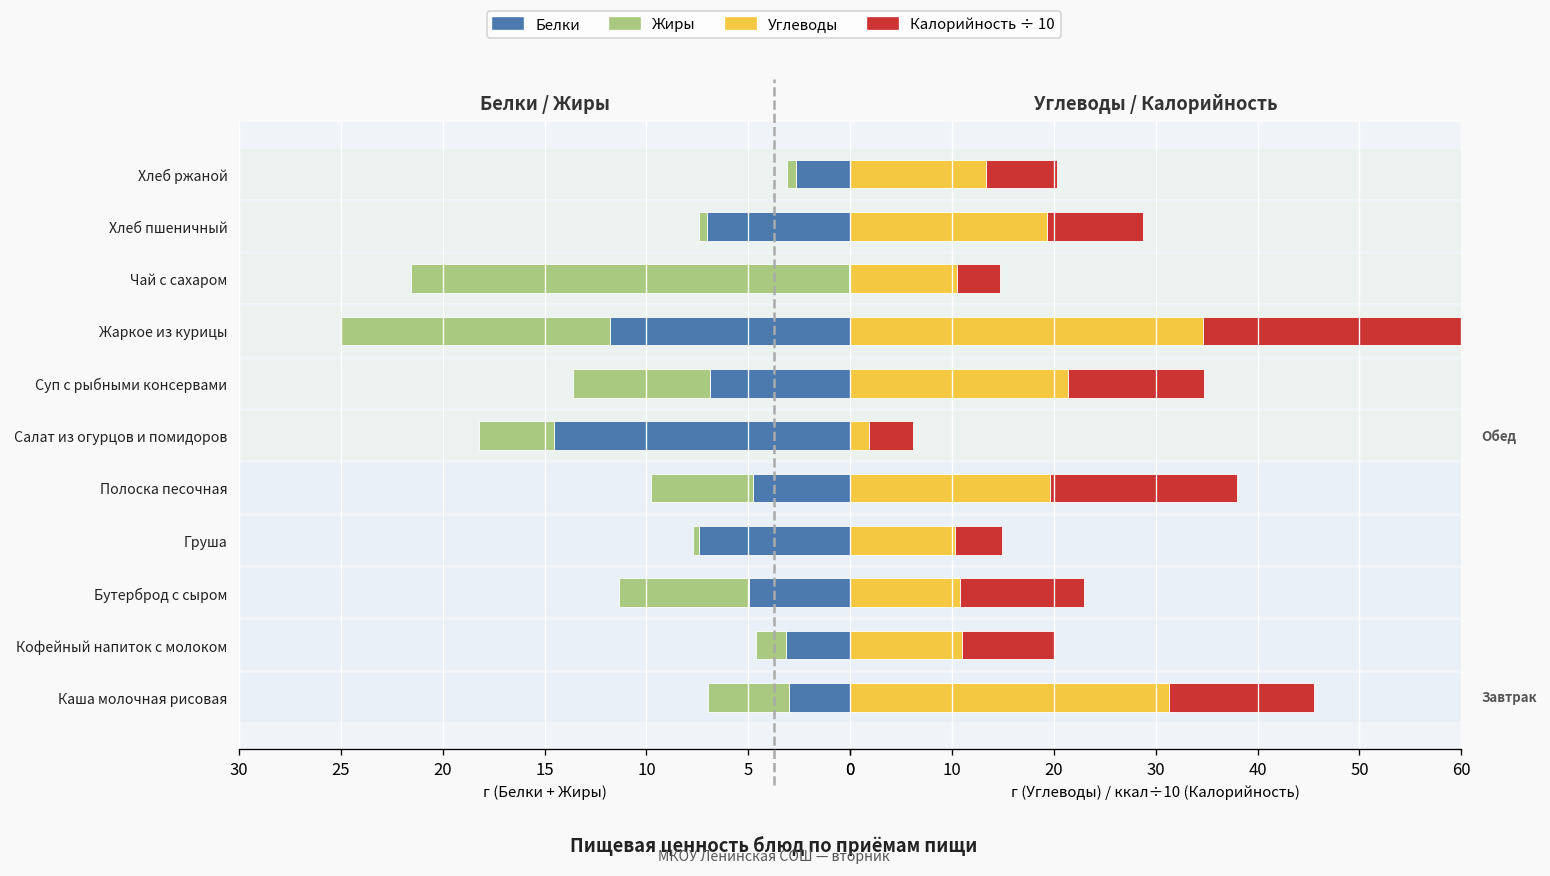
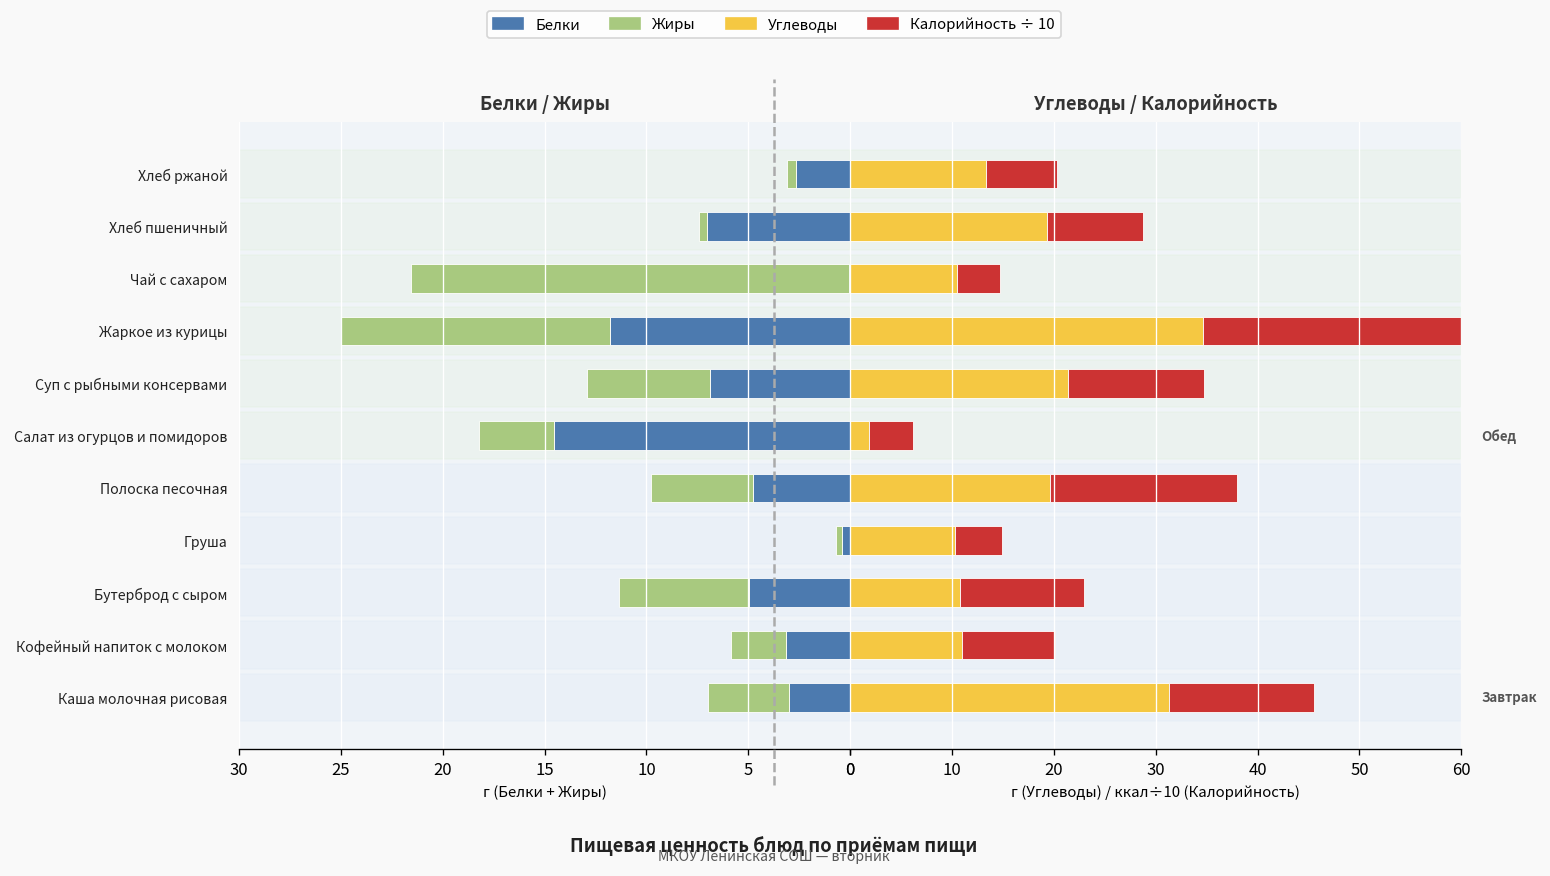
Белки / Жиры, Жиры, Суп с рыбными консервами: 6.7 -> 6.1
Белки / Жиры, Белки, Груша: 7.4 -> 0.4
Белки / Жиры, Жиры, Кофейный напиток с молоком: 1.4 -> 2.7
